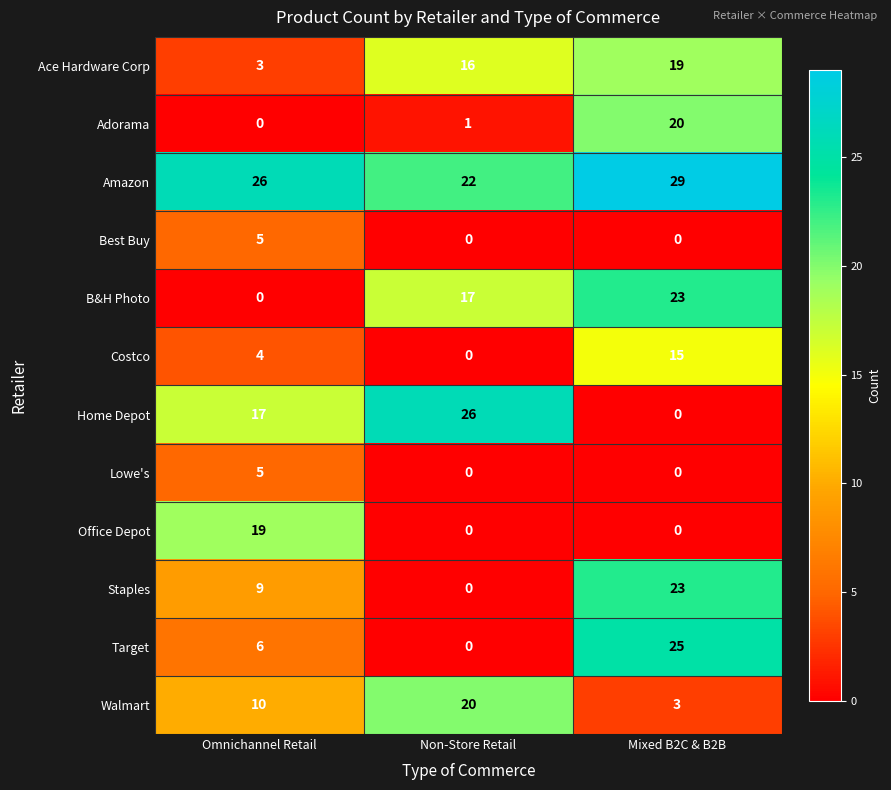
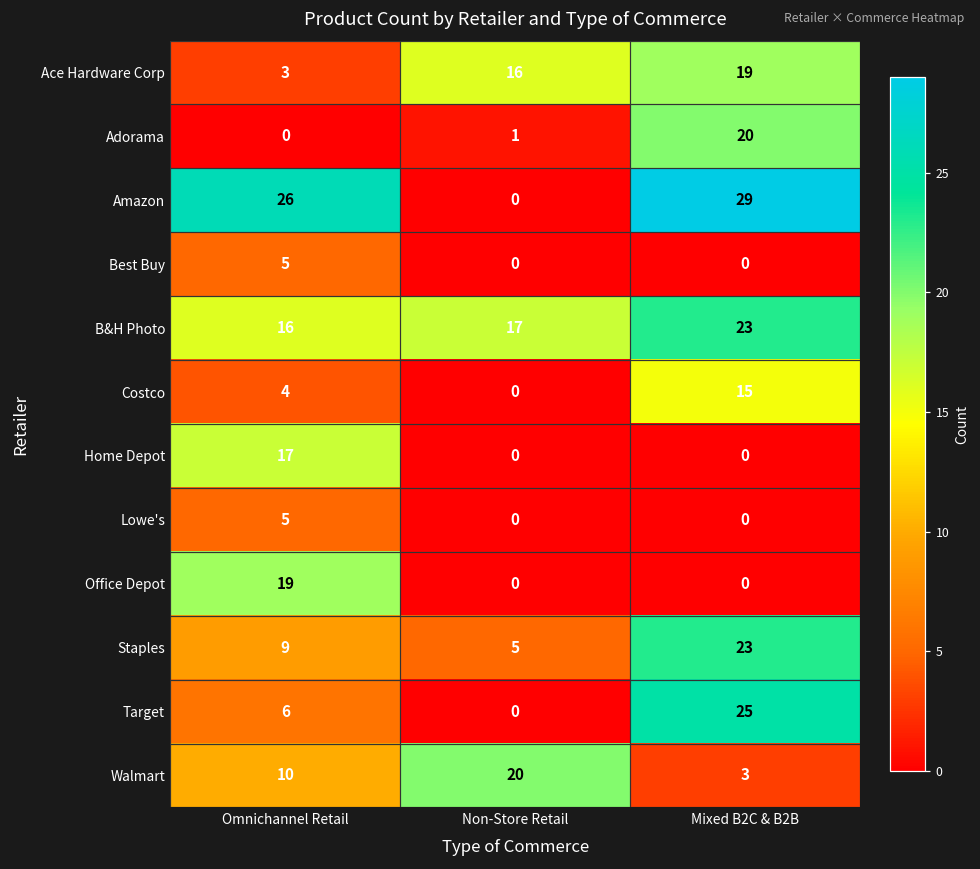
Amazon, Non-Store Retail: 22 -> 0
B&H Photo, Omnichannel Retail: 0 -> 16
Home Depot, Non-Store Retail: 26 -> 0
Staples, Non-Store Retail: 0 -> 5
